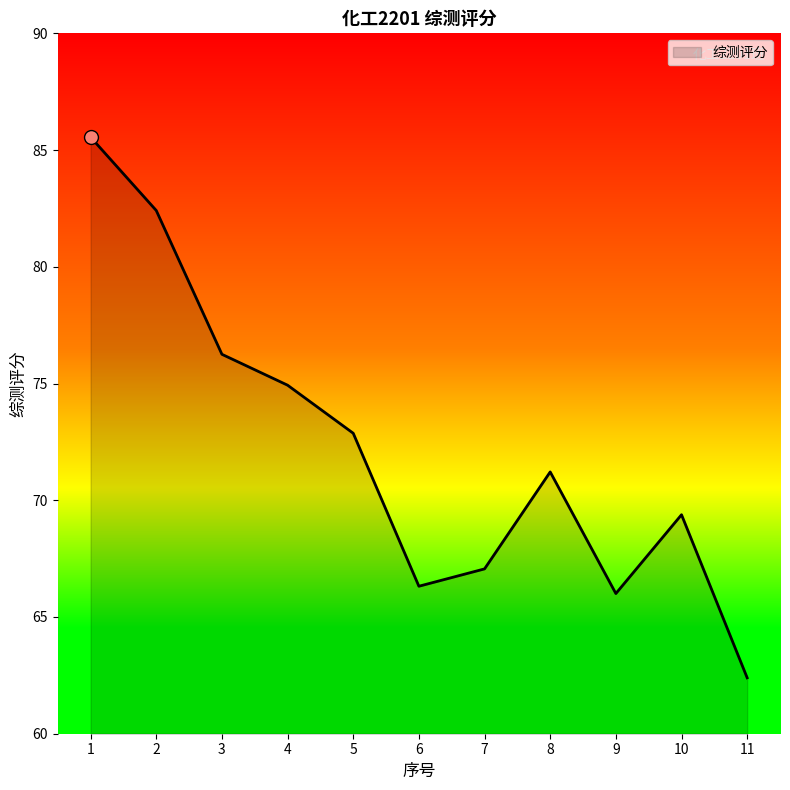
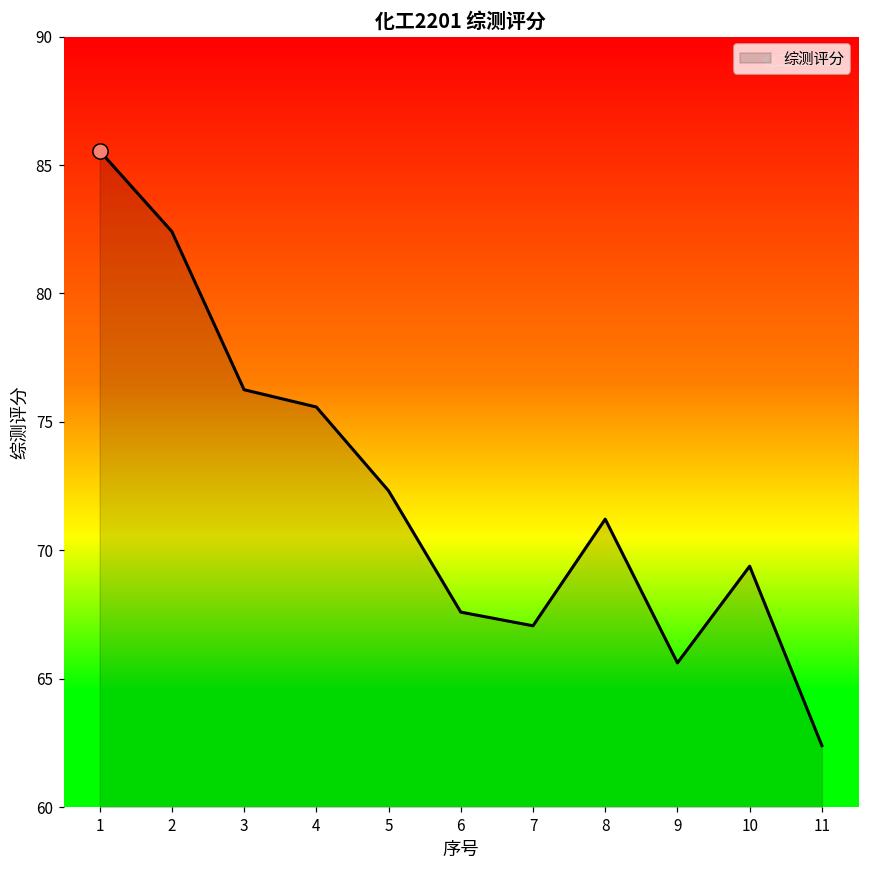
综测评分, 4: 74.9 -> 75.6
综测评分, 5: 72.9 -> 72.3
综测评分, 6: 66.3 -> 67.6
综测评分, 9: 66.0 -> 65.6
